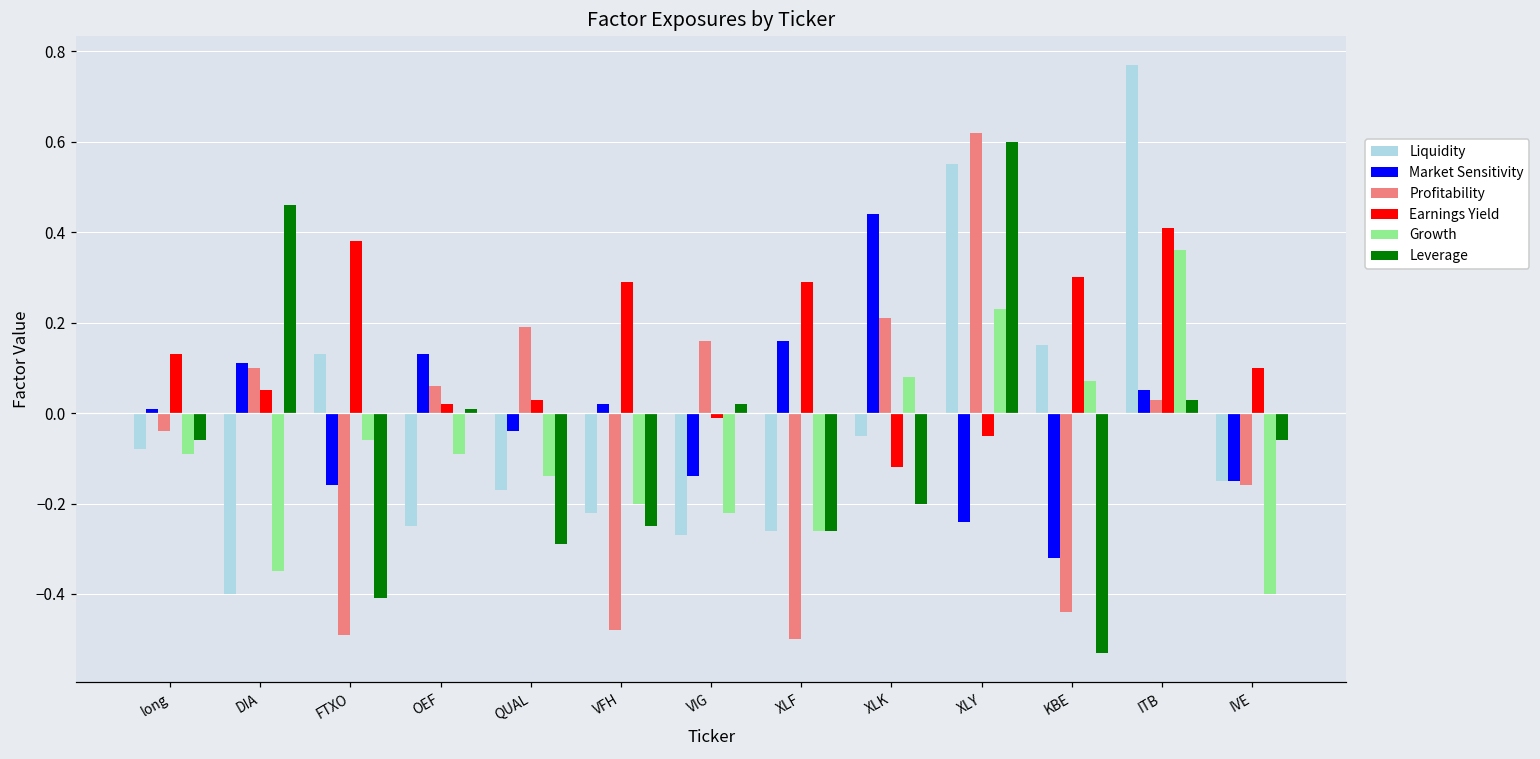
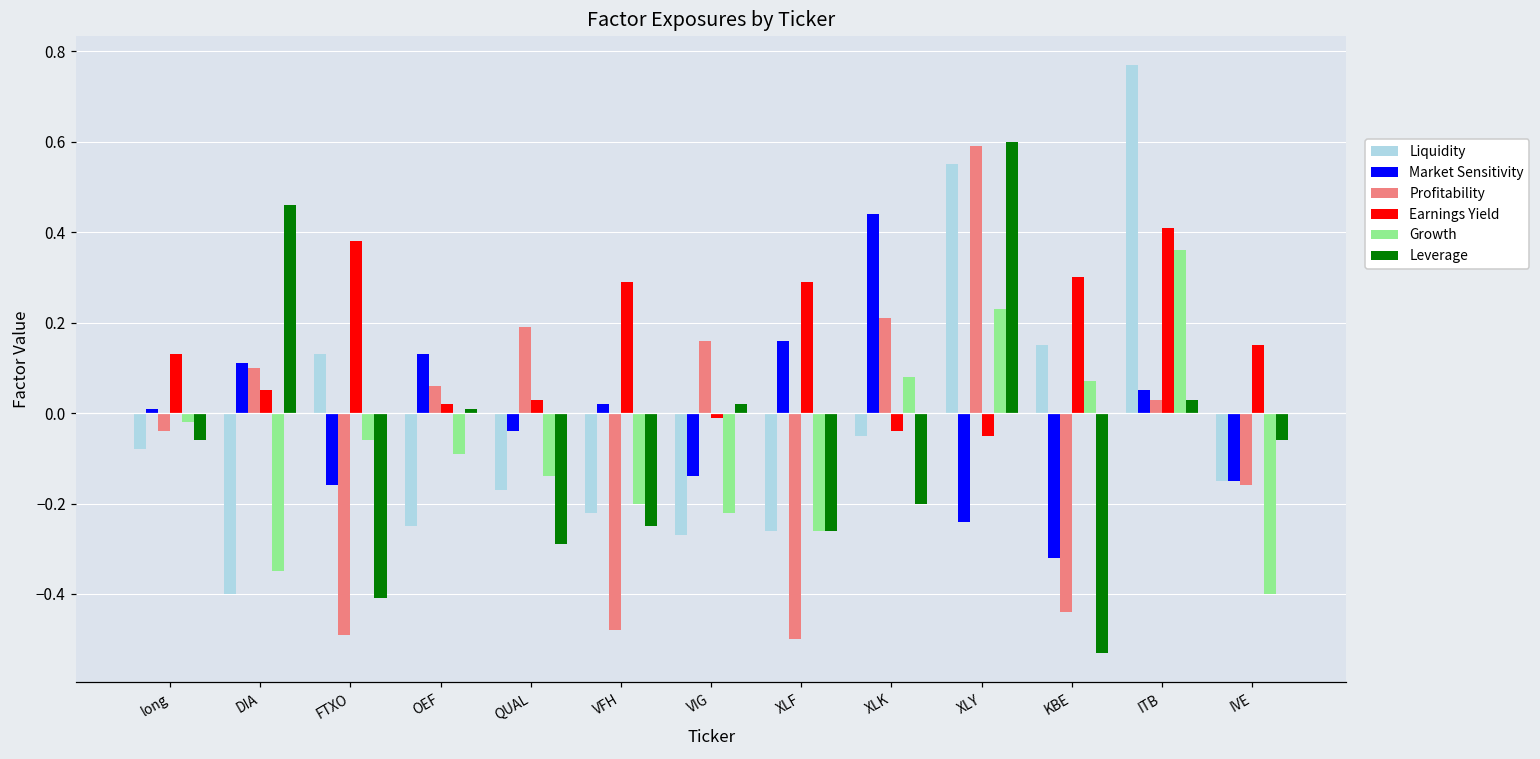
Growth, long: -0.09 -> -0.02
Earnings Yield, XLK: -0.12 -> -0.04
Profitability, XLY: 0.62 -> 0.59
Earnings Yield, IVE: 0.10 -> 0.15
